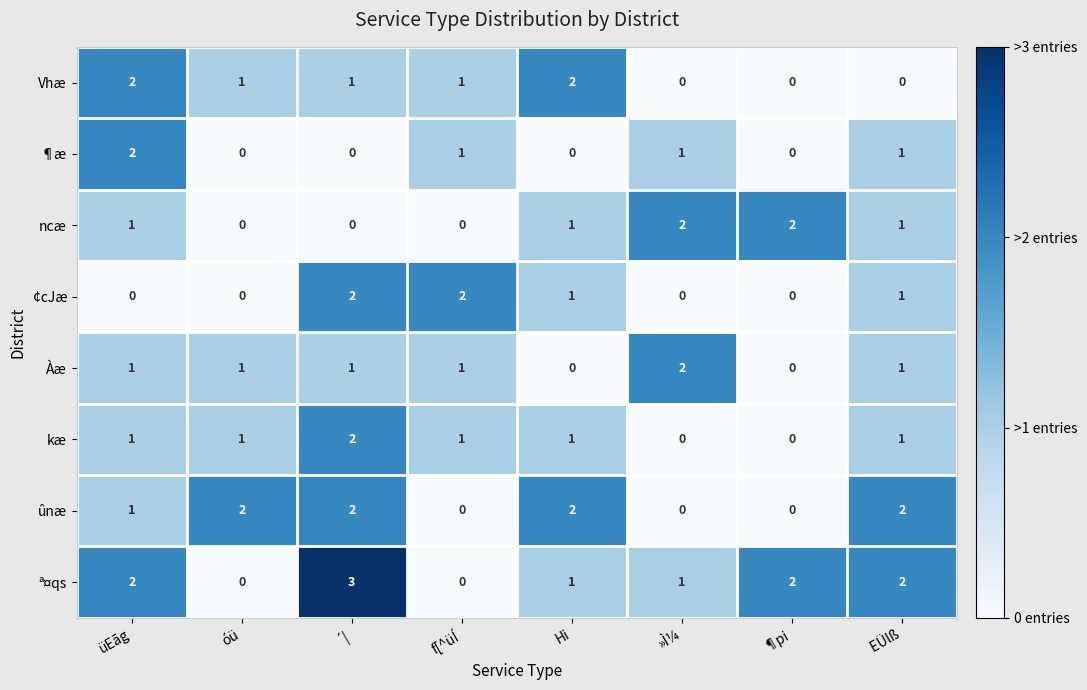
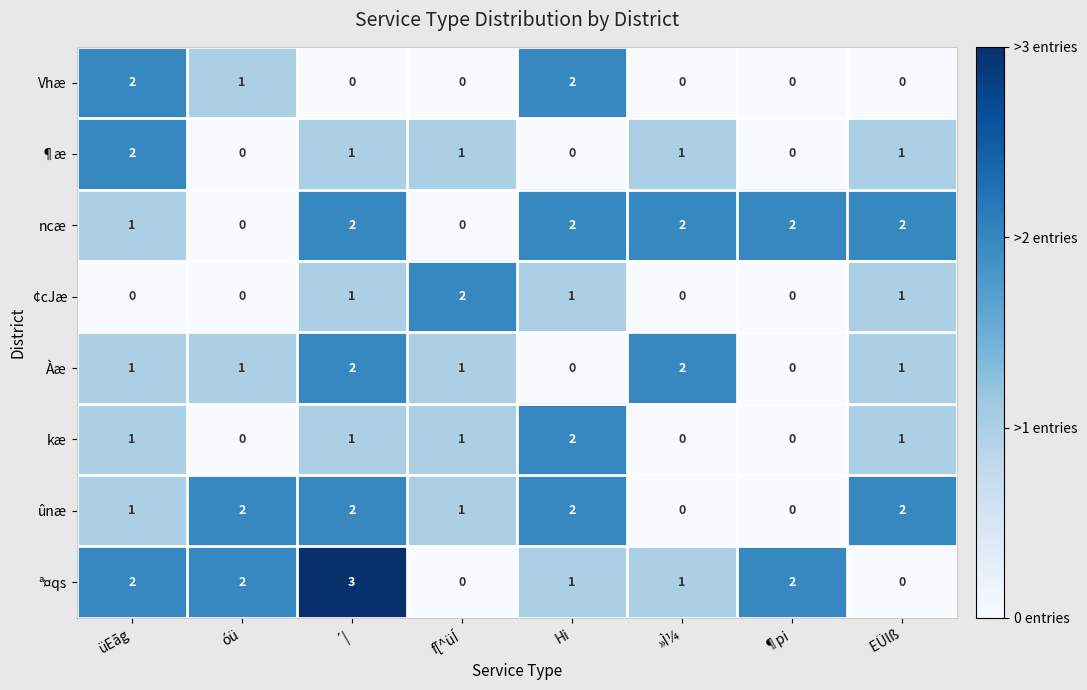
Vhæ, ´|: 1 -> 0
Vhæ, f[^üÍ: 1 -> 0
¶æ, ´|: 0 -> 1
ncæ, ´|: 0 -> 2
ncæ, Hi: 1 -> 2
ncæ, EÜlß: 1 -> 2
¢cJæ, ´|: 2 -> 1
Àæ, ´|: 1 -> 2
kæ, óü: 1 -> 0
kæ, ´|: 2 -> 1
kæ, Hi: 1 -> 2
ûnæ, f[^üÍ: 0 -> 1
ª¤qs, óü: 0 -> 2
ª¤qs, EÜlß: 2 -> 0
